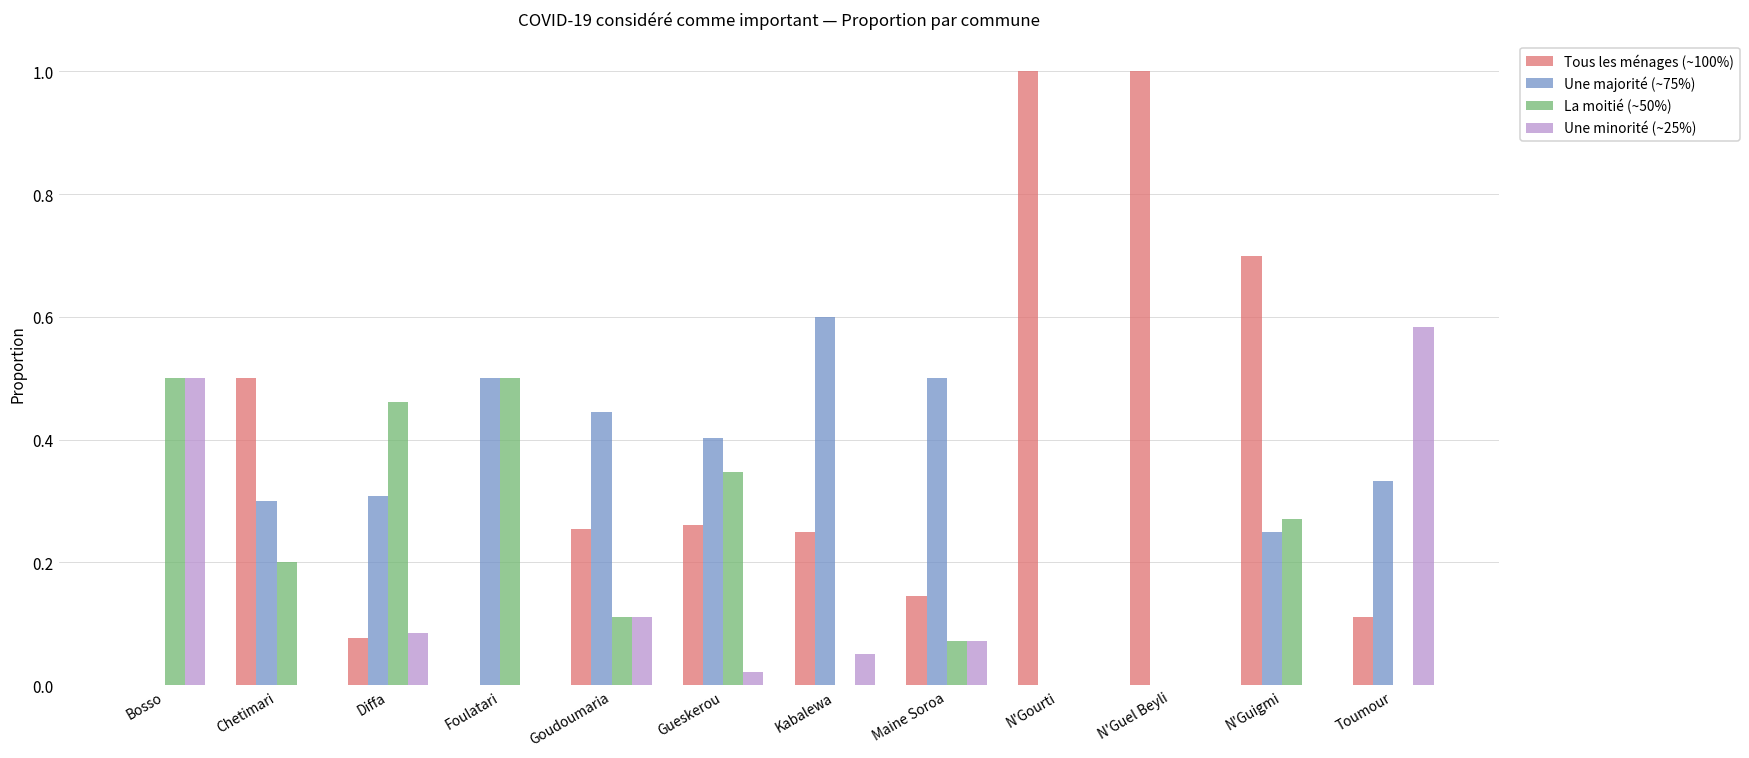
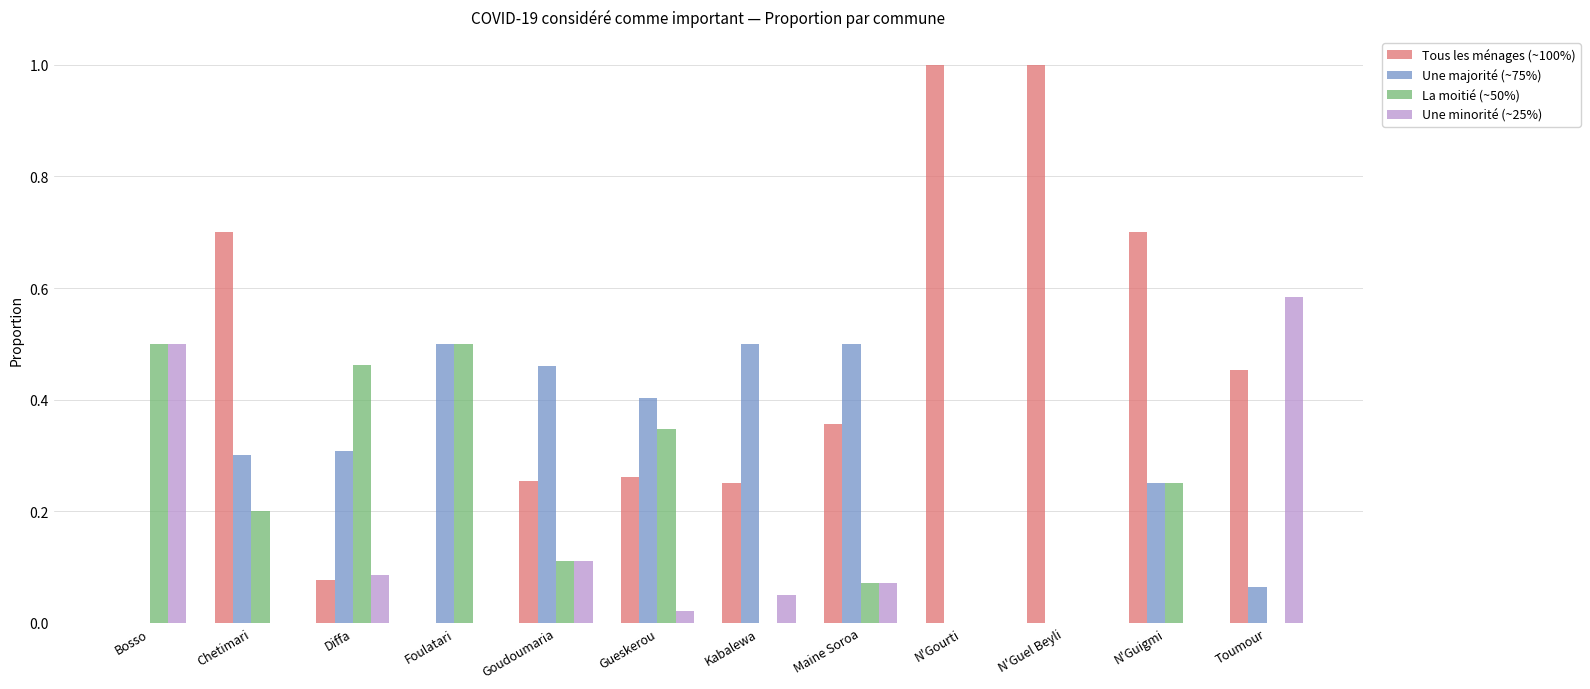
Tous les ménages (~100%), Chetimari: 0.5 -> 0.7
Une majorité (~75%), Goudoumaria: 0.44 -> 0.46
Une majorité (~75%), Kabalewa: 0.6 -> 0.5
Tous les ménages (~100%), Maine Soroa: 0.15 -> 0.36
La moitié (~50%), N'Guigmi: 0.27 -> 0.25
Tous les ménages (~100%), Toumour: 0.11 -> 0.45
Une majorité (~75%), Toumour: 0.33 -> 0.06
